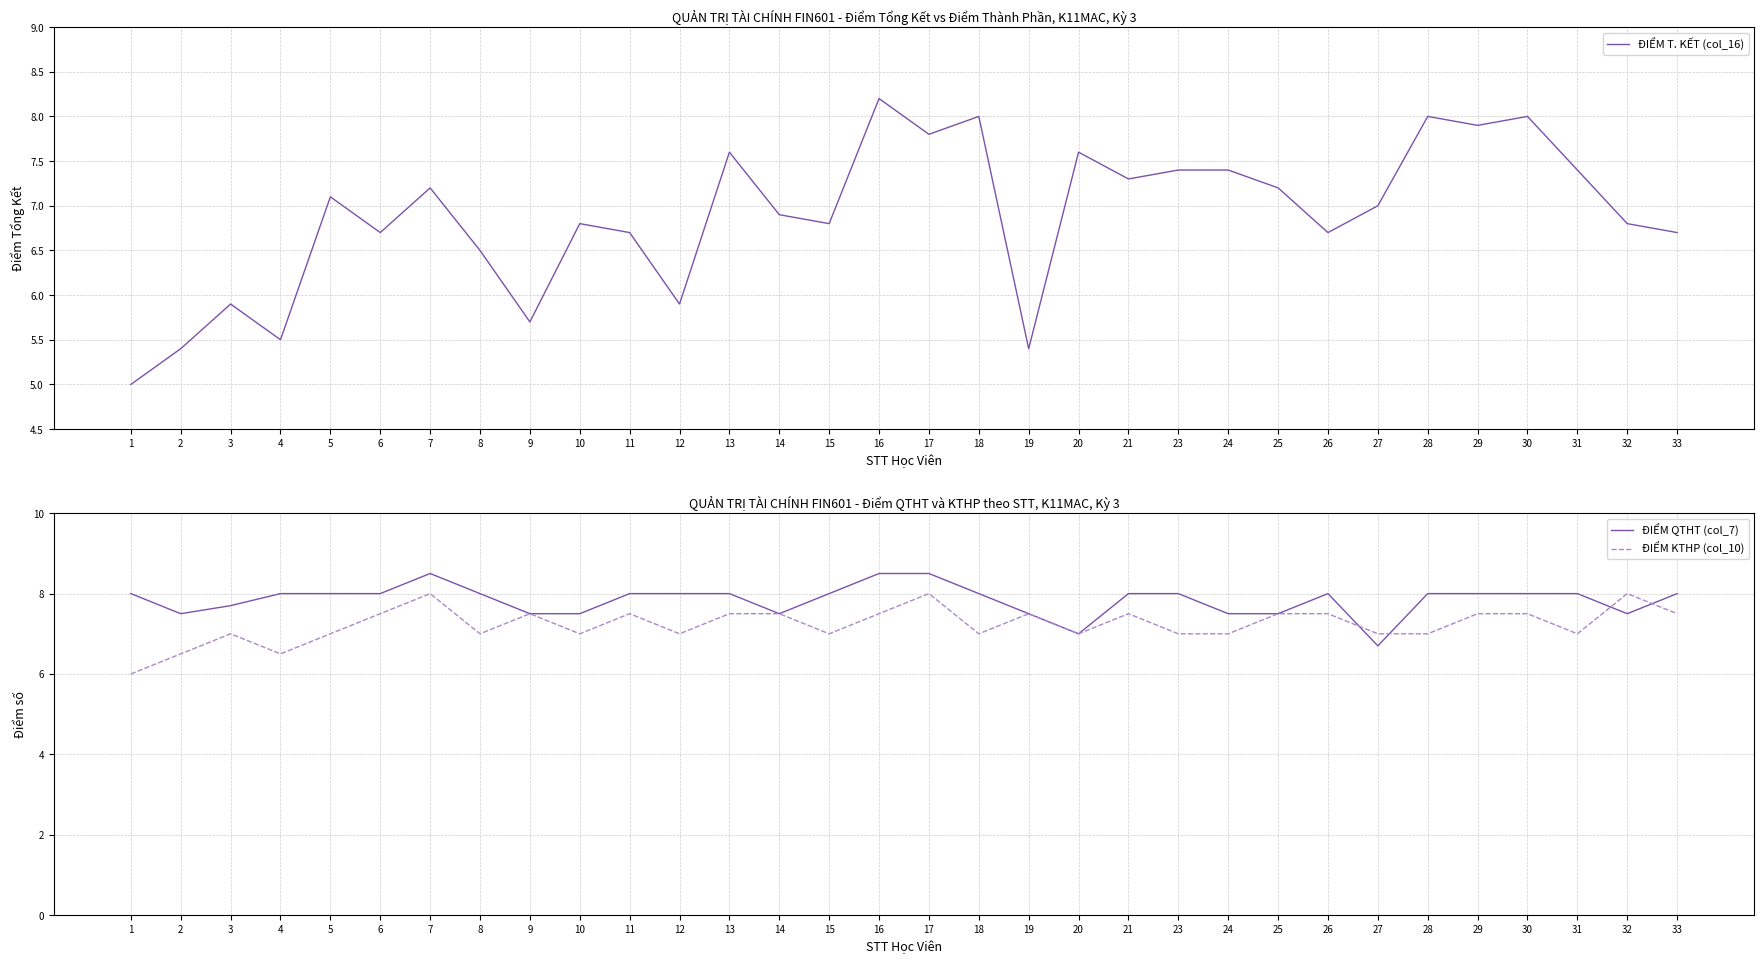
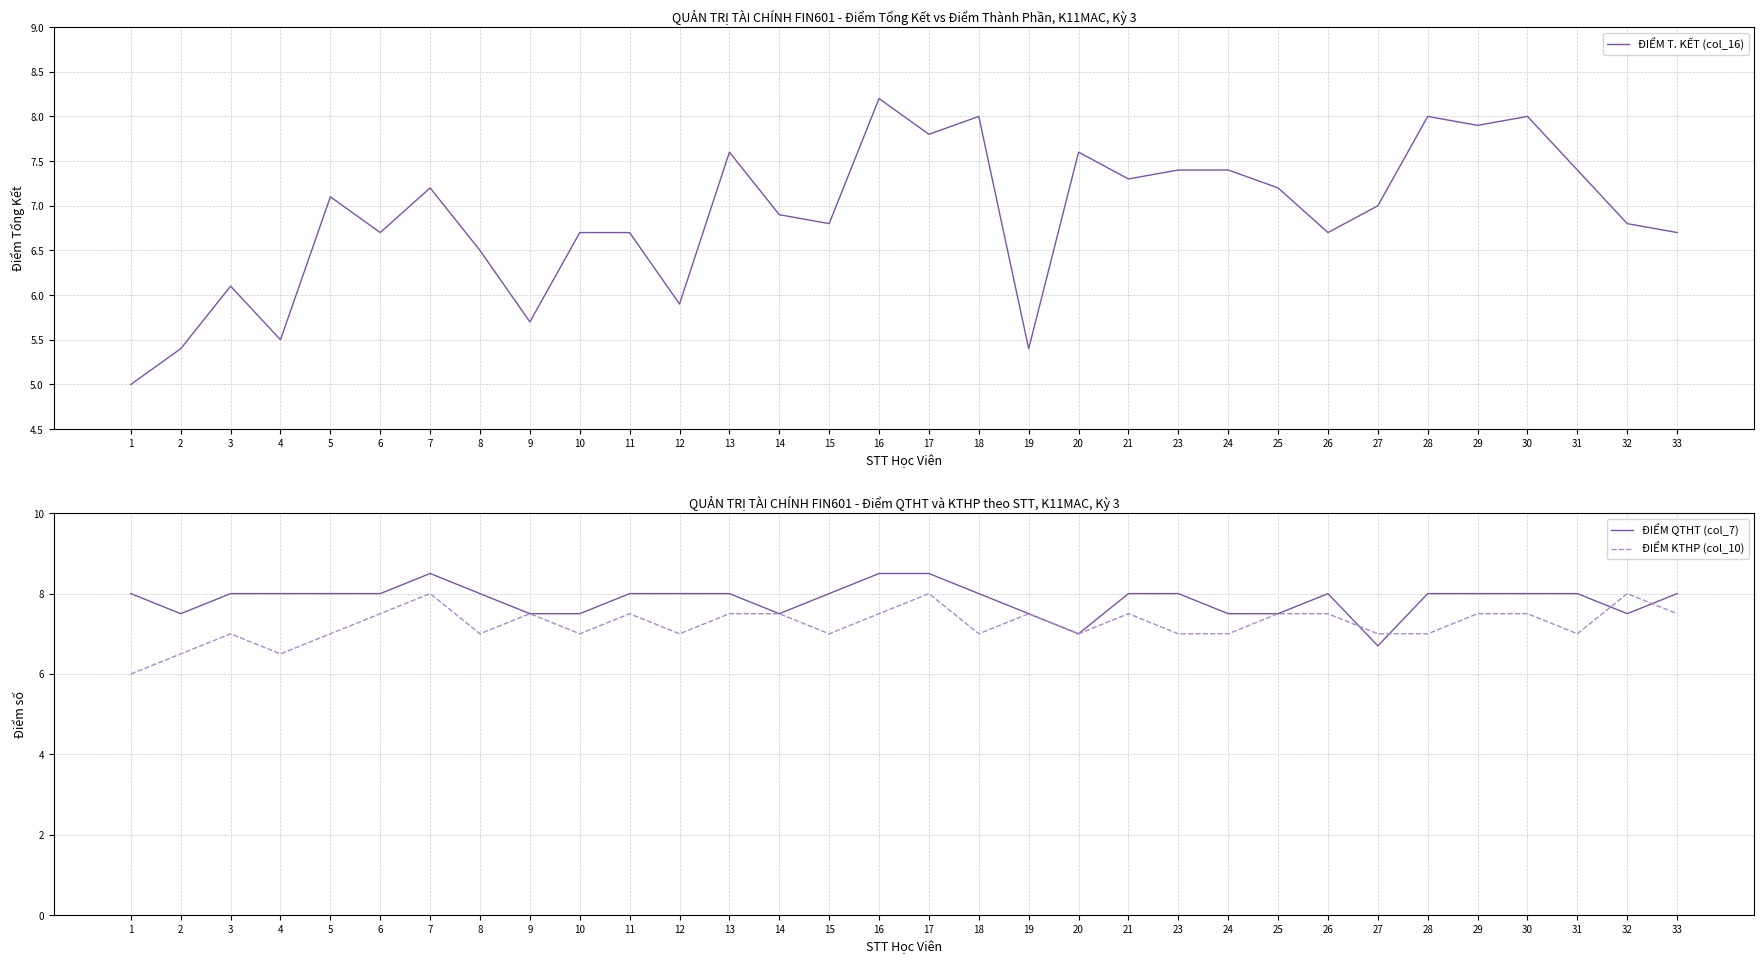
QUẢN TRỊ TÀI CHÍNH FIN601 - Điểm Tổng Kết vs Điểm Thành Phần, K11MAC, Kỳ 3, 3: 5.9 -> 6.1
QUẢN TRỊ TÀI CHÍNH FIN601 - Điểm Tổng Kết vs Điểm Thành Phần, K11MAC, Kỳ 3, 10: 6.8 -> 6.7
QUẢN TRỊ TÀI CHÍNH FIN601 - Điểm QTHT và KTHP theo STT, K11MAC, Kỳ 3, ĐIỂM QTHT (col_7), 3: 7.7 -> 8.0
